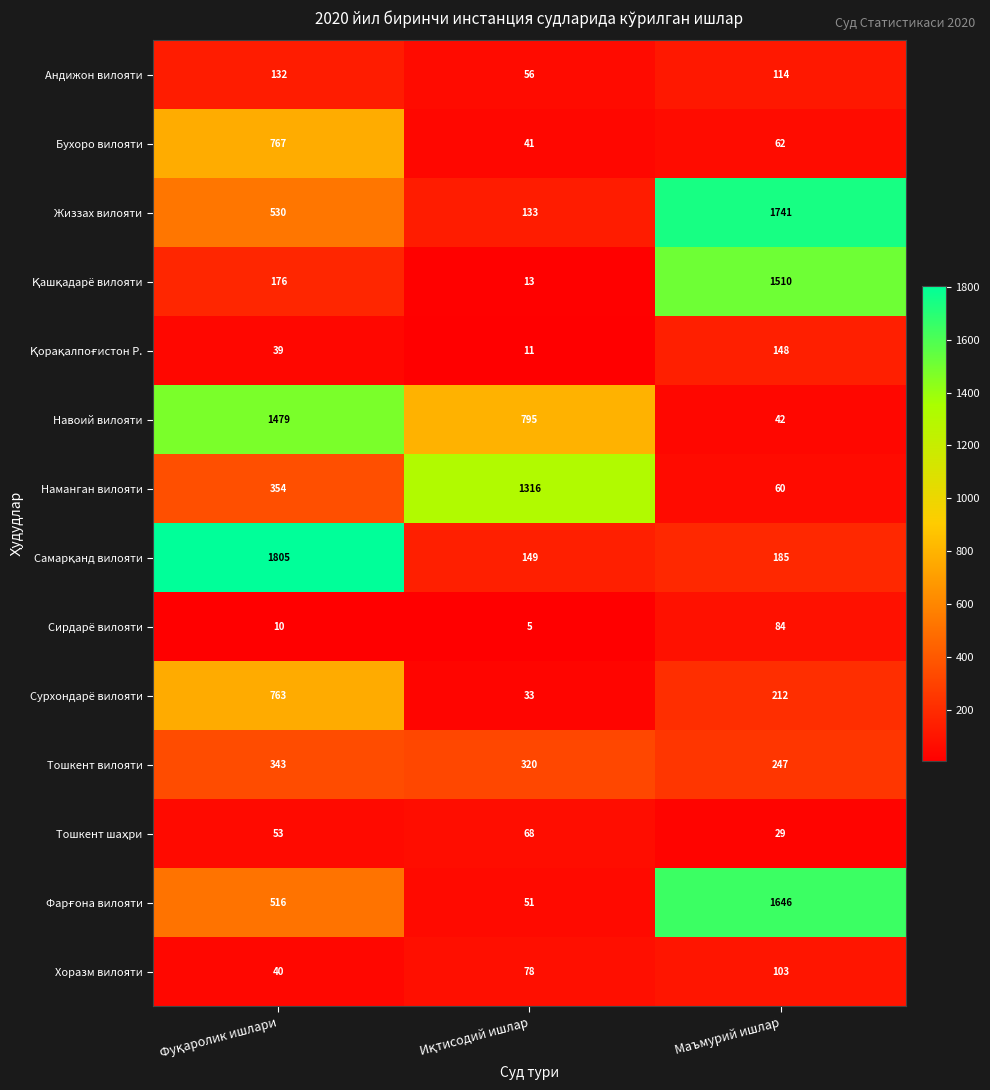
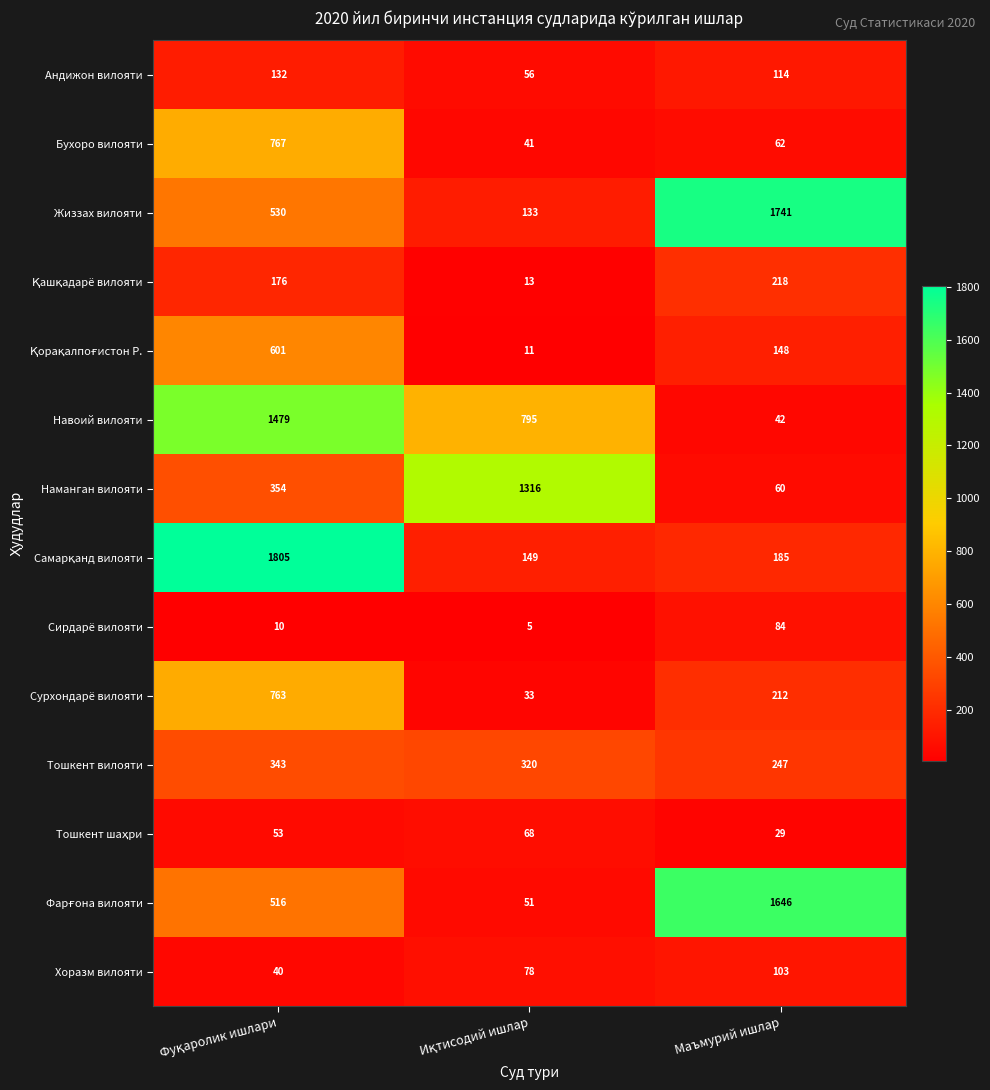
Қашқадарё вилояти, Маъмурий ишлар: 1510 -> 218
Қорақалпоғистон Р., Фуқаролик ишлари: 39 -> 601
